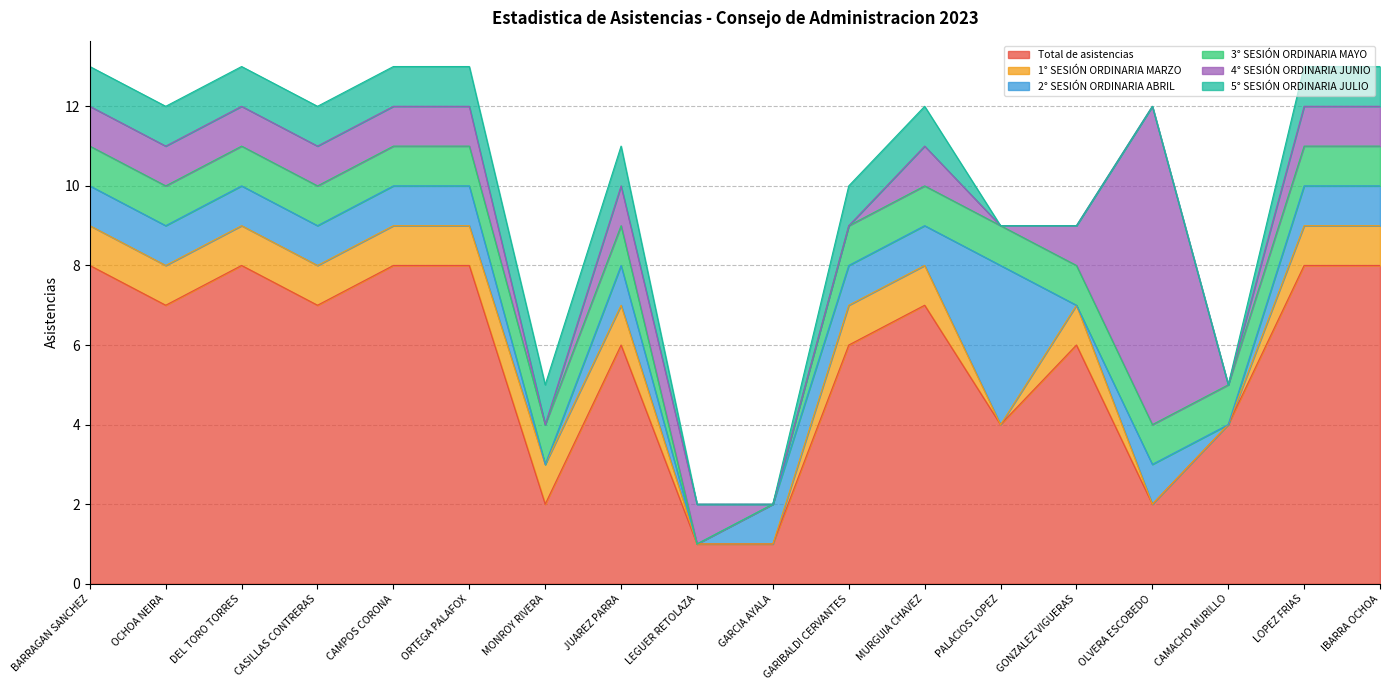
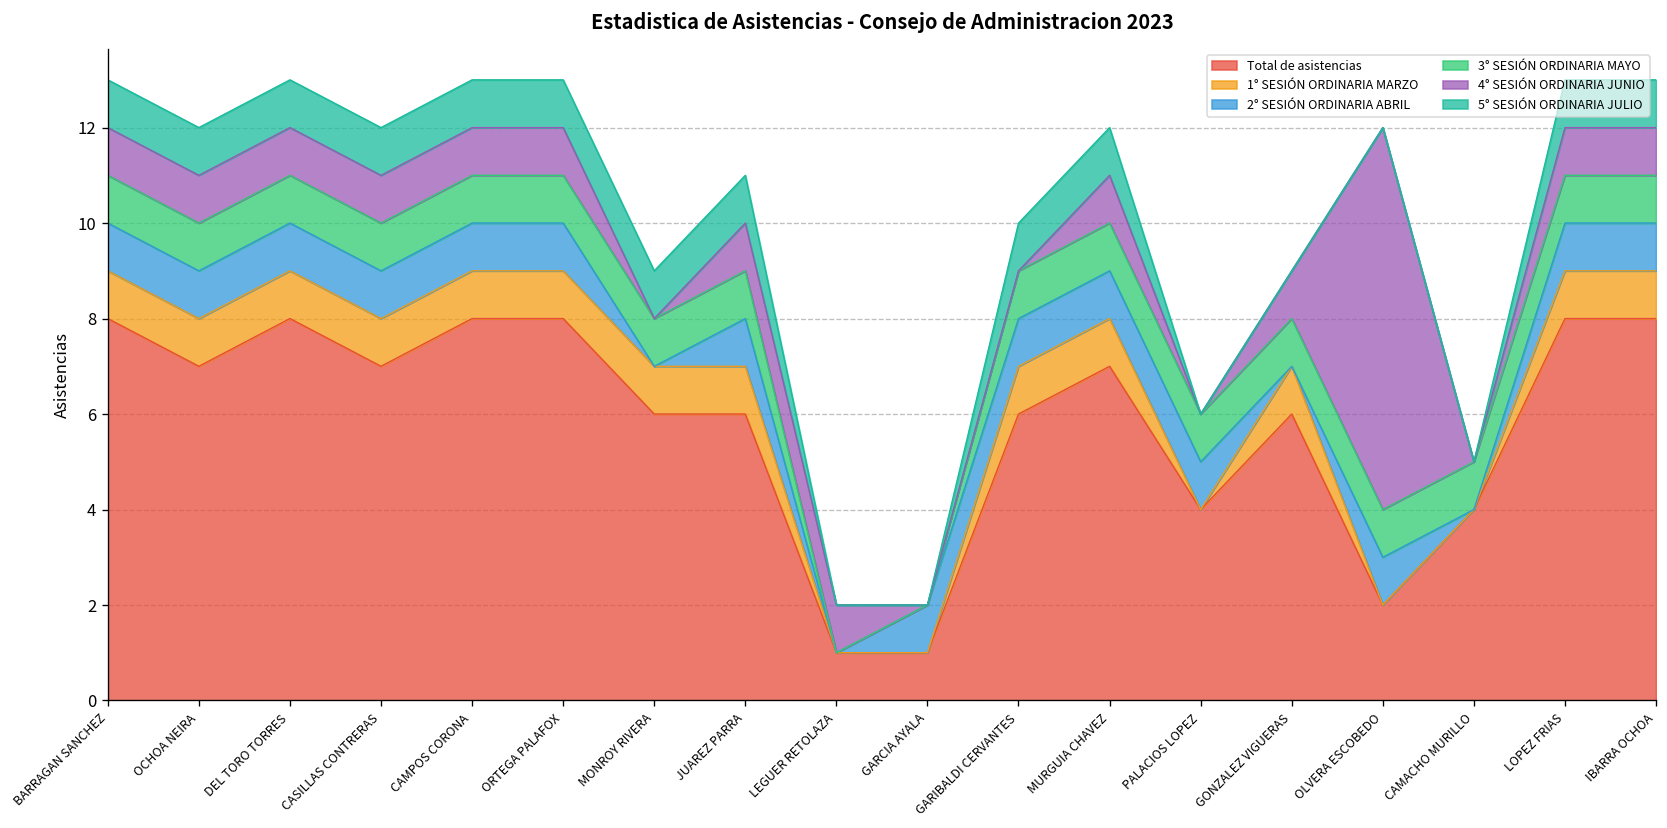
Total de asistencias, MONROY RIVERA: 2 -> 6
2° SESIÓN ORDINARIA ABRIL, PALACIOS LOPEZ: 4 -> 1
